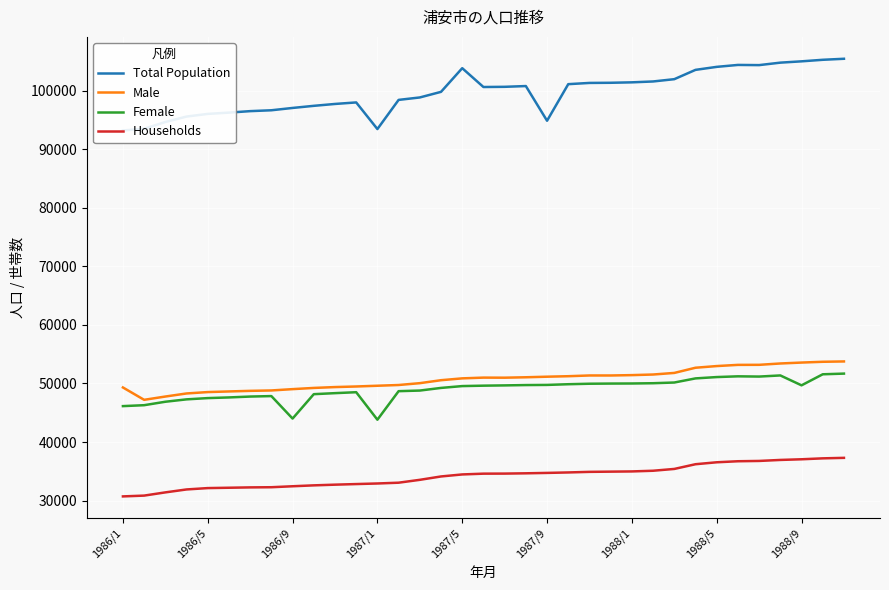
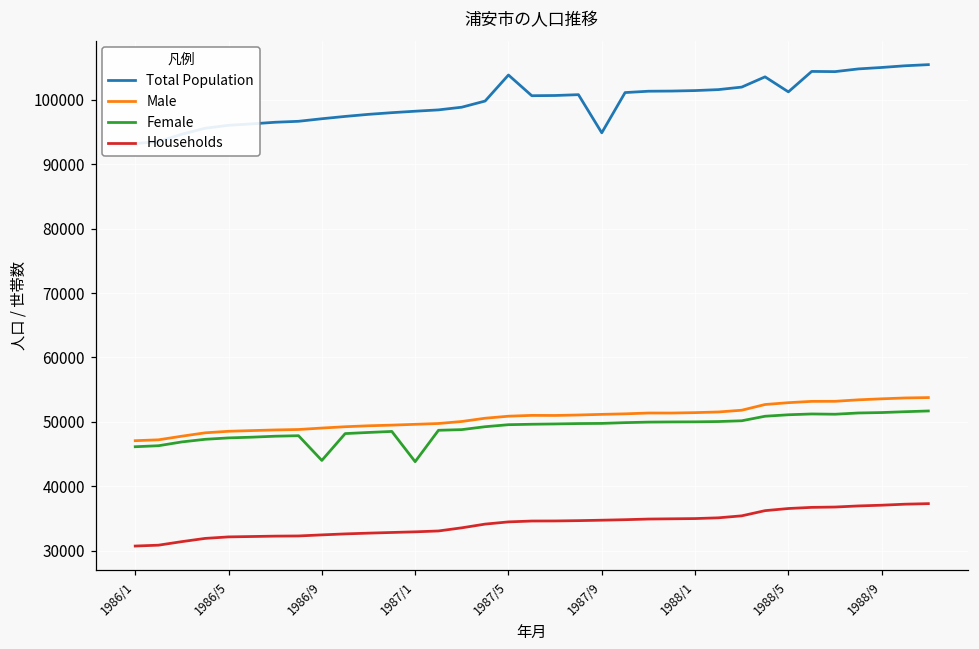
Male, 1986/1: 49000 -> 47000
Total Population, 1987/1: 93000 -> 98000
Total Population, 1988/5: 104000 -> 101000
Female, 1988/9: 50000 -> 51000
